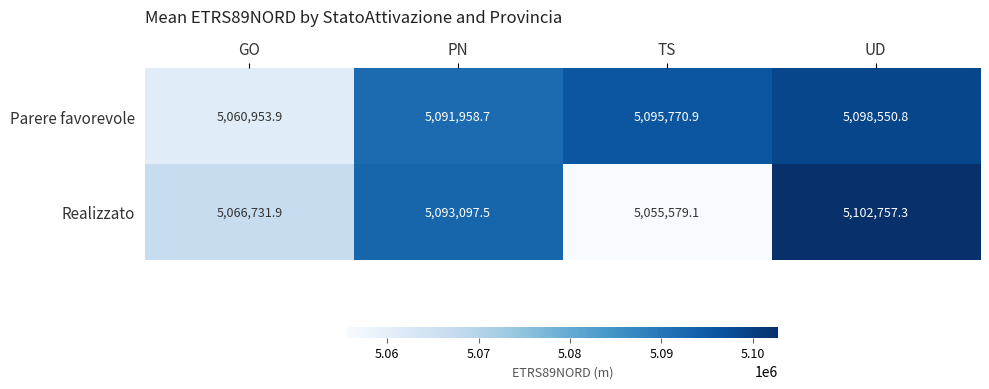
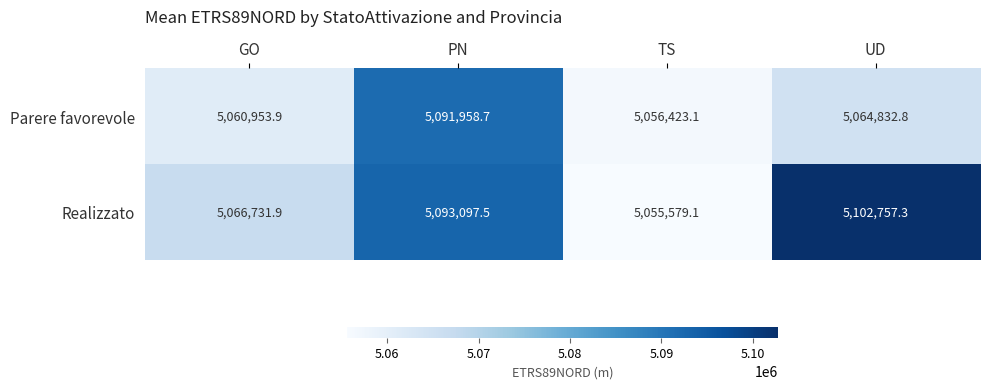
Parere favorevole, TS: 5,095,770.9 -> 5,056,423.1
Parere favorevole, UD: 5,098,550.8 -> 5,064,832.8
